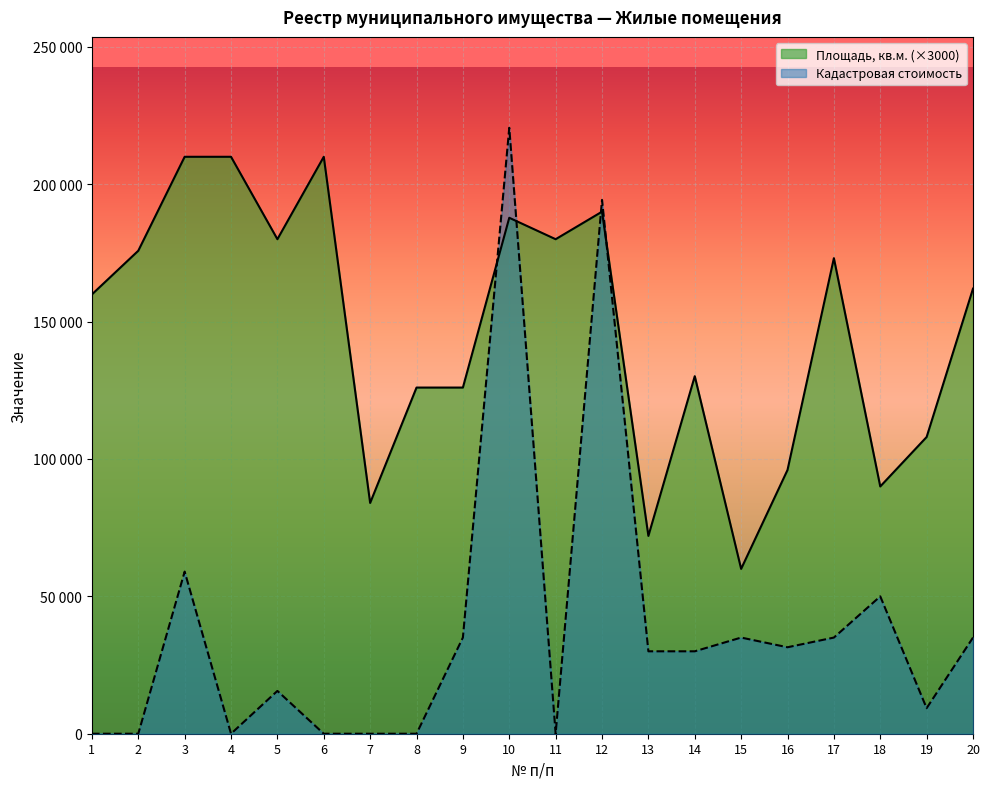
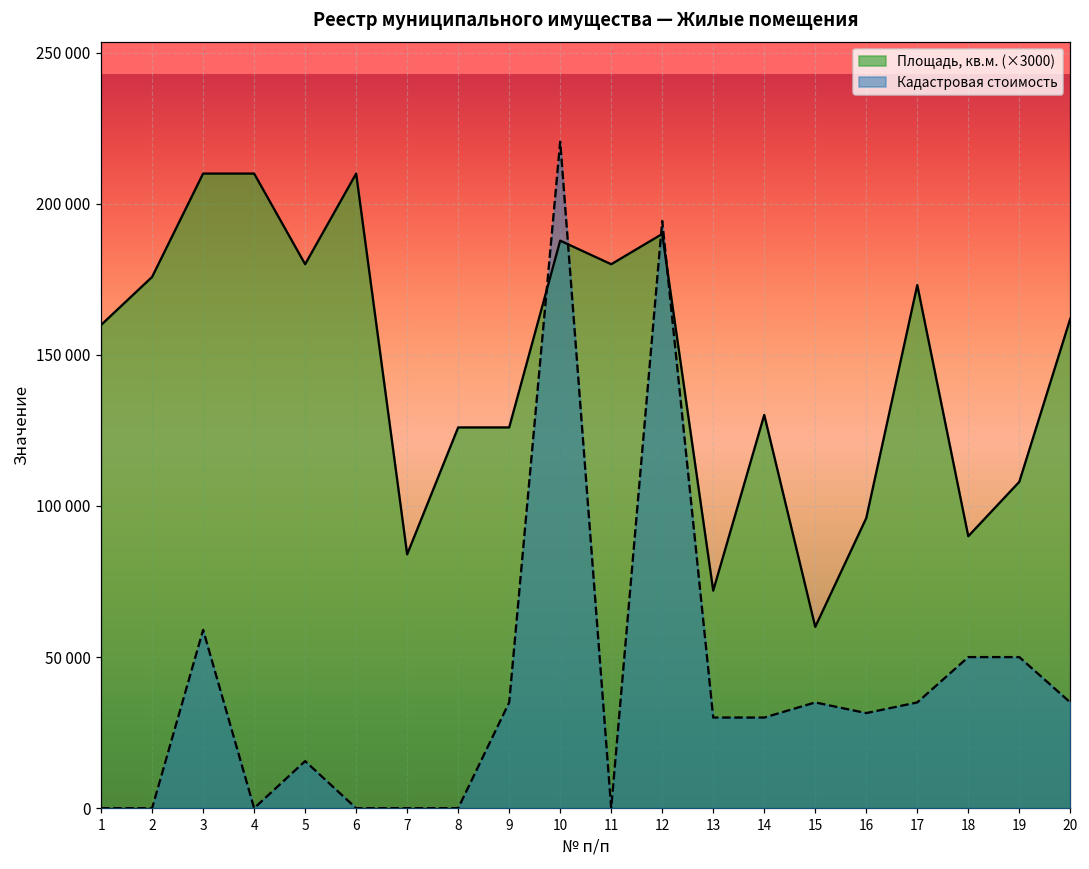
Кадастровая стоимость, 19: 9000 -> 50000
